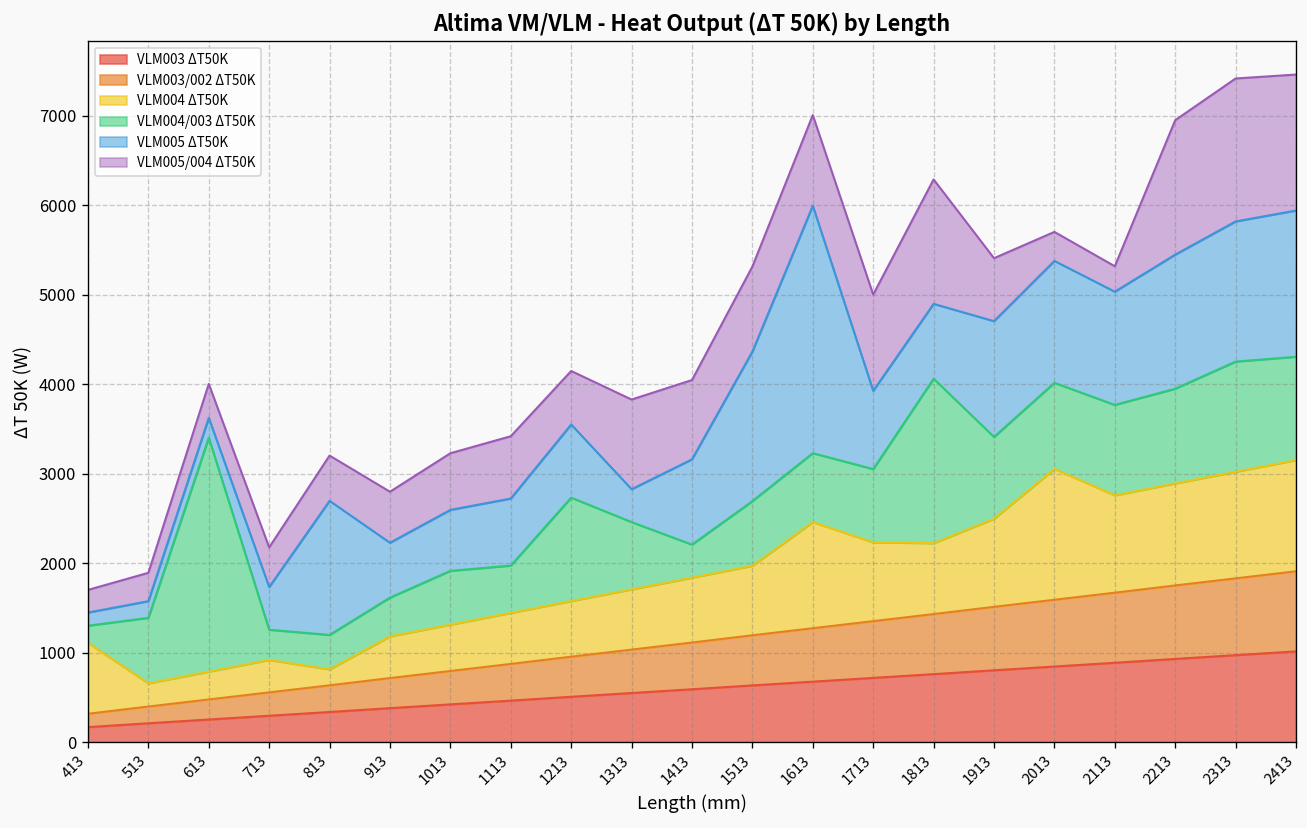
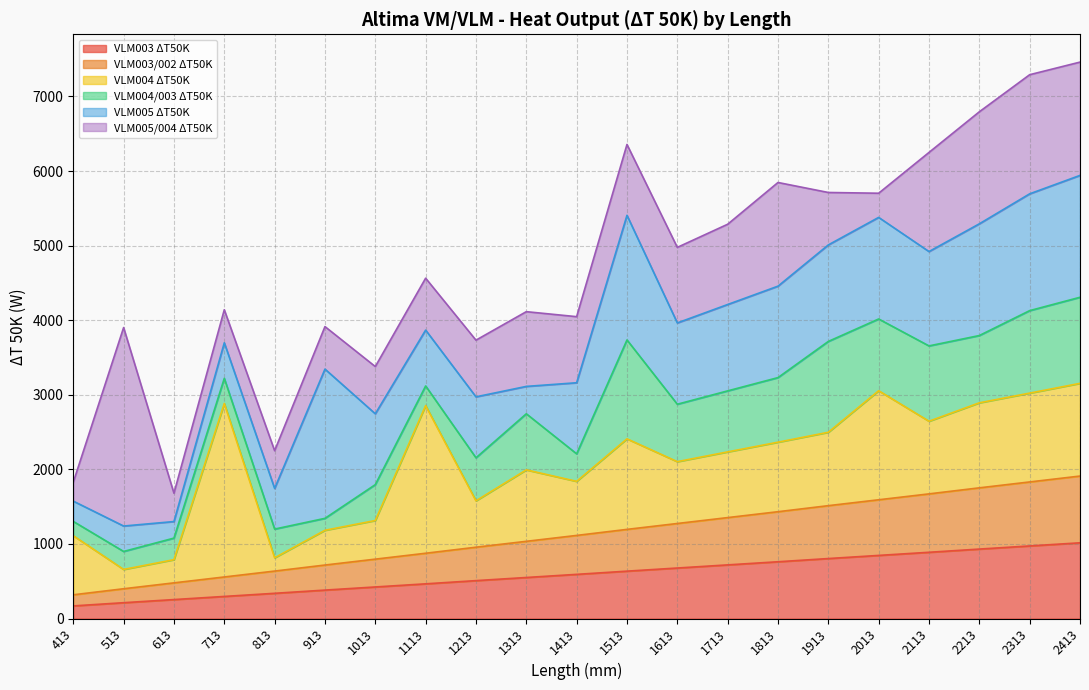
VLM005 ΔT50K, 413: 100 -> 300
VLM004/003 ΔT50K, 513: 700 -> 200
VLM005 ΔT50K, 513: 200 -> 300
VLM005/004 ΔT50K, 513: 300 -> 2700
VLM004/003 ΔT50K, 613: 2600 -> 300
VLM004 ΔT50K, 713: 400 -> 2300
VLM005 ΔT50K, 813: 1500 -> 500
VLM004/003 ΔT50K, 913: 400 -> 200
VLM005 ΔT50K, 913: 600 -> 2000
VLM004/003 ΔT50K, 1013: 600 -> 500
VLM005 ΔT50K, 1013: 700 -> 1000
VLM004 ΔT50K, 1113: 600 -> 2000
VLM004/003 ΔT50K, 1113: 500 -> 300
VLM004/003 ΔT50K, 1213: 1200 -> 600
VLM005/004 ΔT50K, 1213: 600 -> 800
VLM004 ΔT50K, 1313: 700 -> 1000
VLM004 ΔT50K, 1513: 800 -> 1200
VLM004/003 ΔT50K, 1513: 700 -> 1300
VLM004 ΔT50K, 1613: 1200 -> 800
VLM005 ΔT50K, 1613: 2800 -> 1100
VLM005 ΔT50K, 1713: 900 -> 1200
VLM004 ΔT50K, 1813: 800 -> 900
VLM004/003 ΔT50K, 1813: 1800 -> 900
VLM005 ΔT50K, 1813: 800 -> 1200
VLM004/003 ΔT50K, 1913: 900 -> 1200
VLM004 ΔT50K, 2113: 1100 -> 1000
VLM005/004 ΔT50K, 2113: 300 -> 1300
VLM004/003 ΔT50K, 2213: 1100 -> 900
VLM004/003 ΔT50K, 2313: 1200 -> 1100
